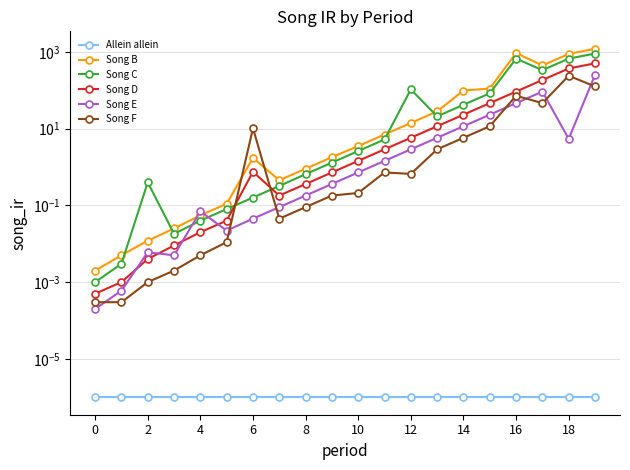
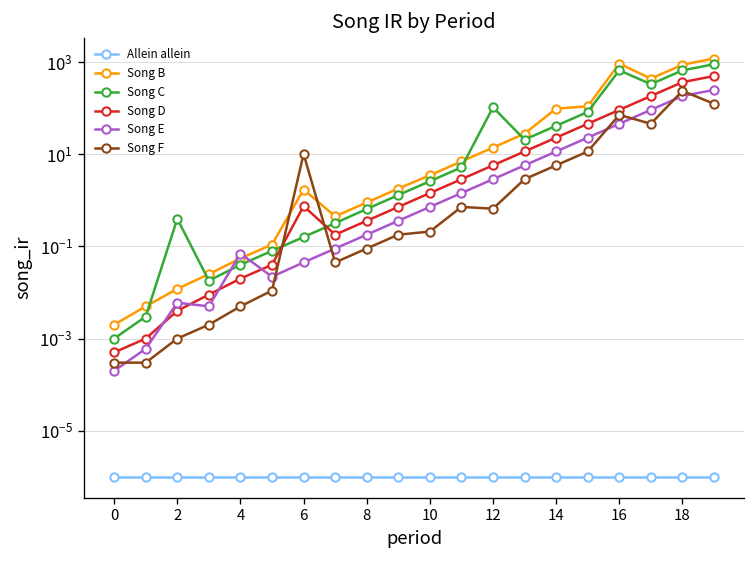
Song E, 18: 5 -> 200
